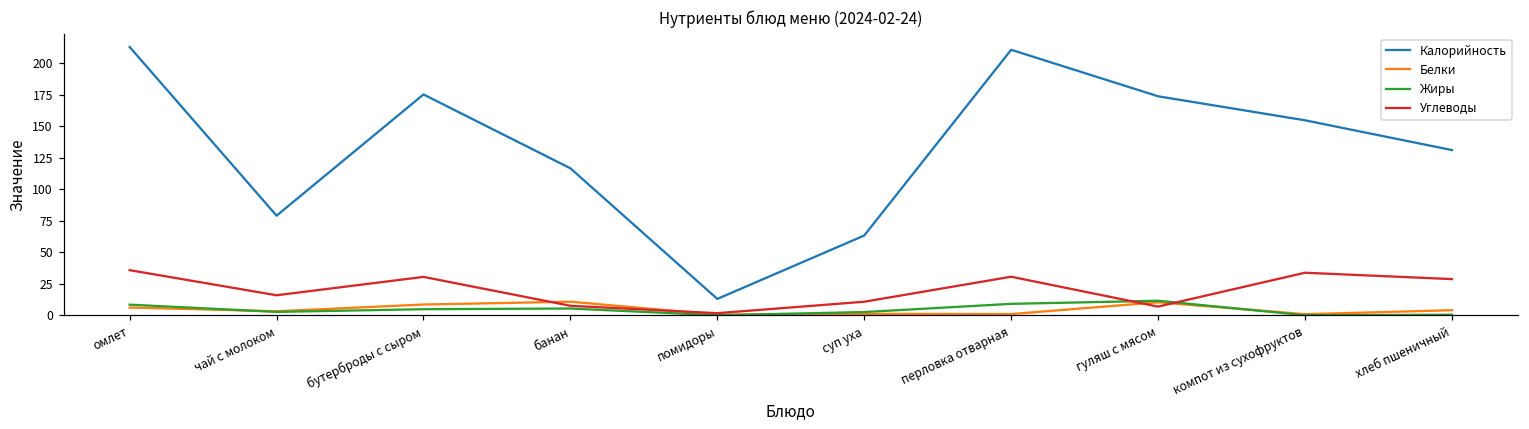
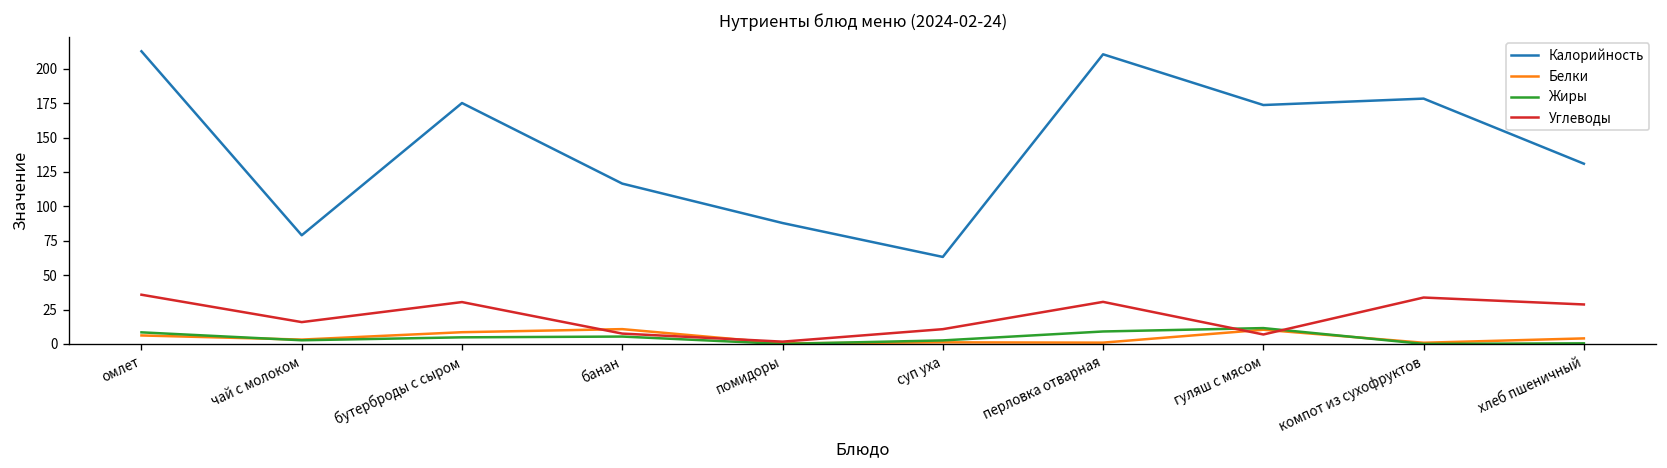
Калорийность, помидоры: 13 -> 88
Калорийность, компот из сухофруктов: 155 -> 178
